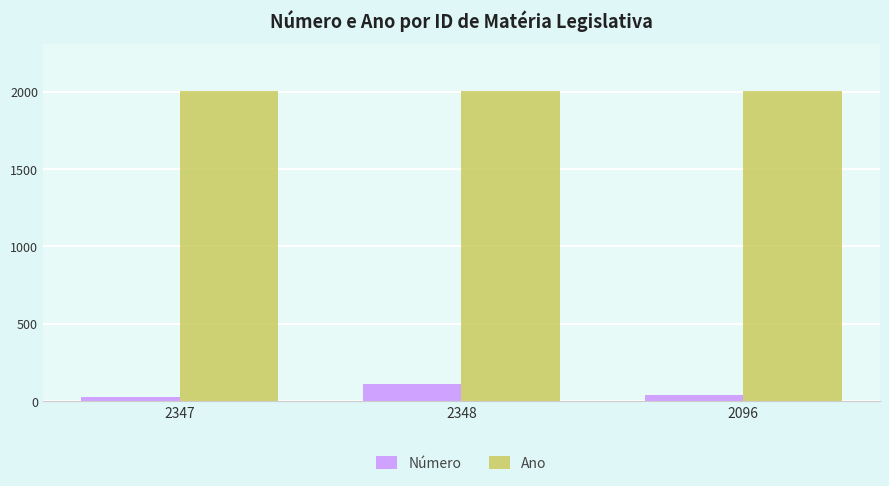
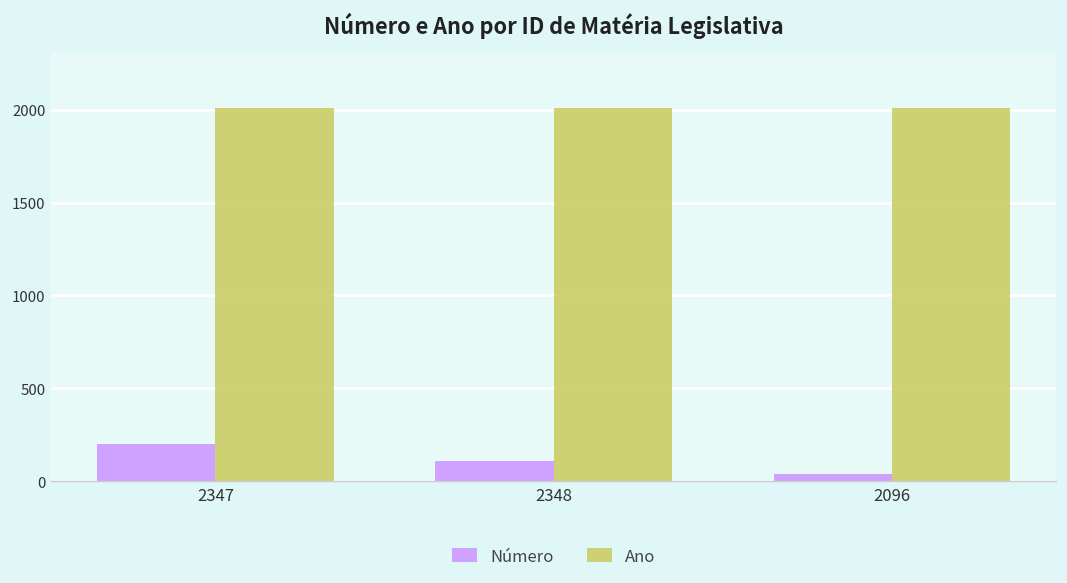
Número, 2347: 30 -> 200
